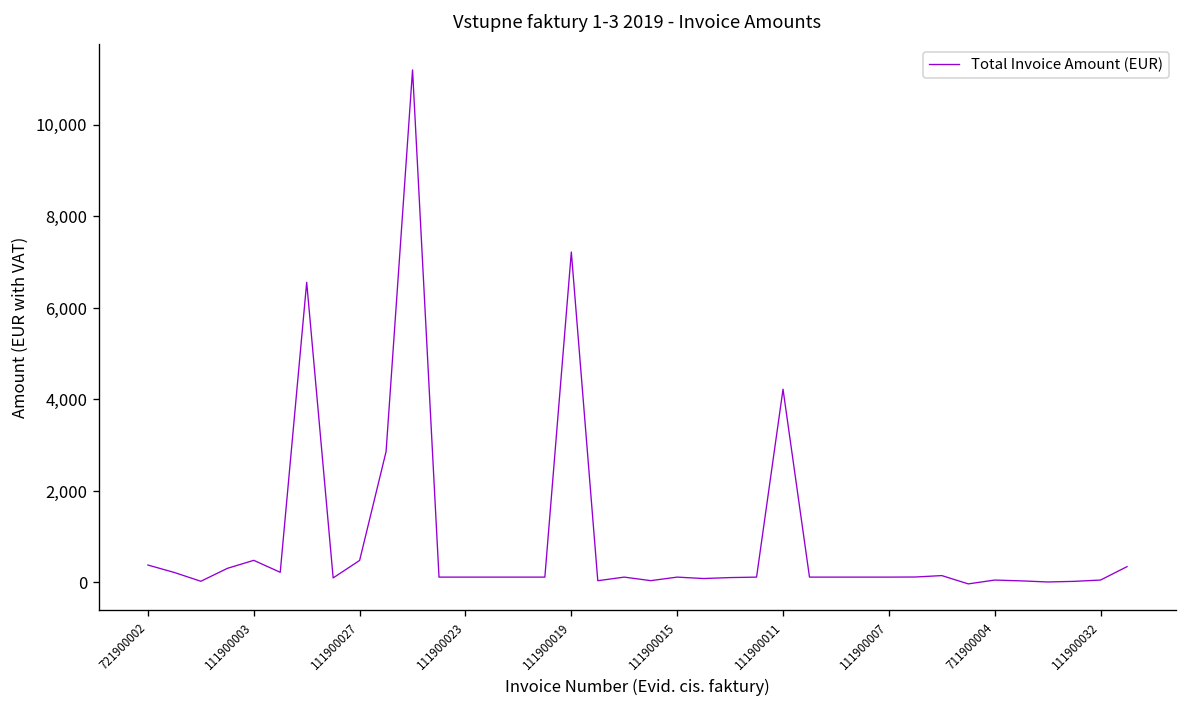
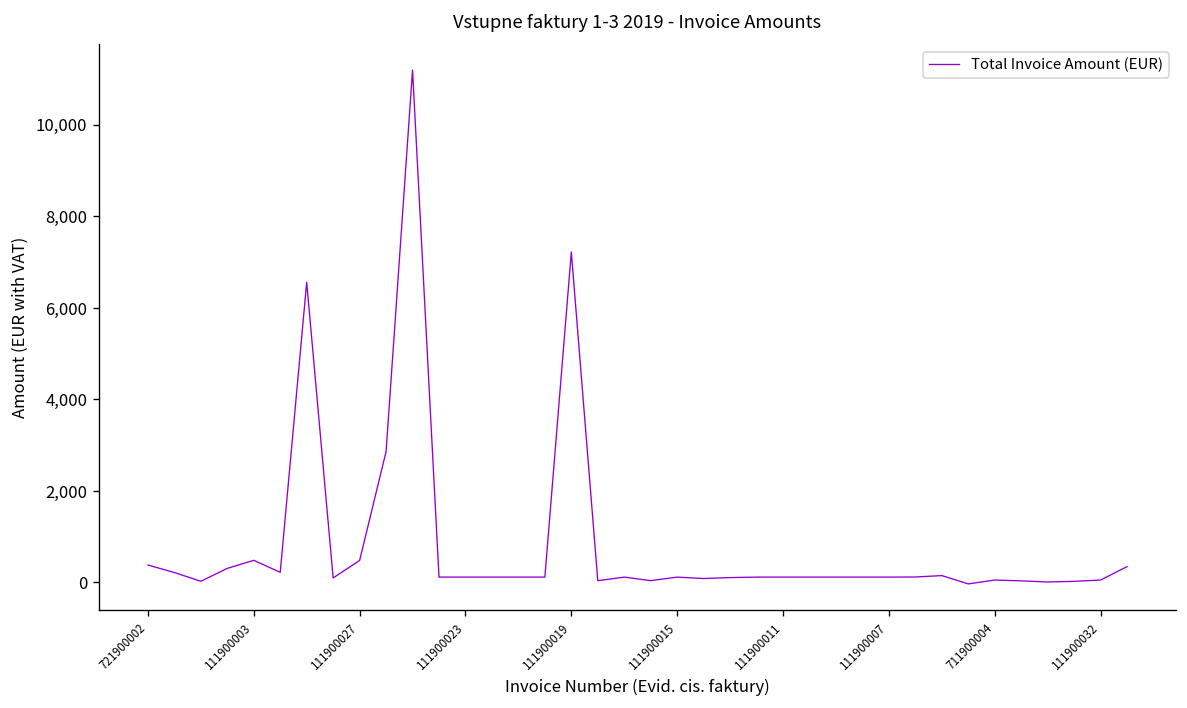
111900011: 4,200 -> 100
